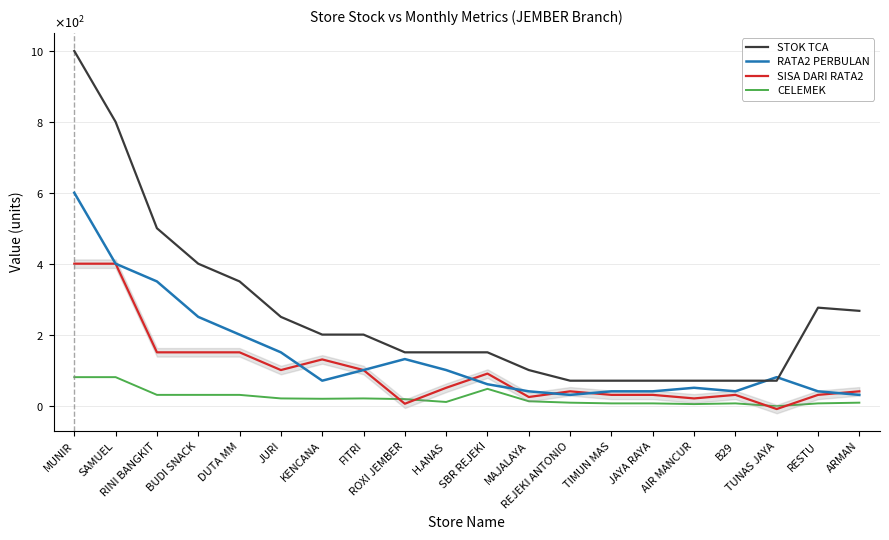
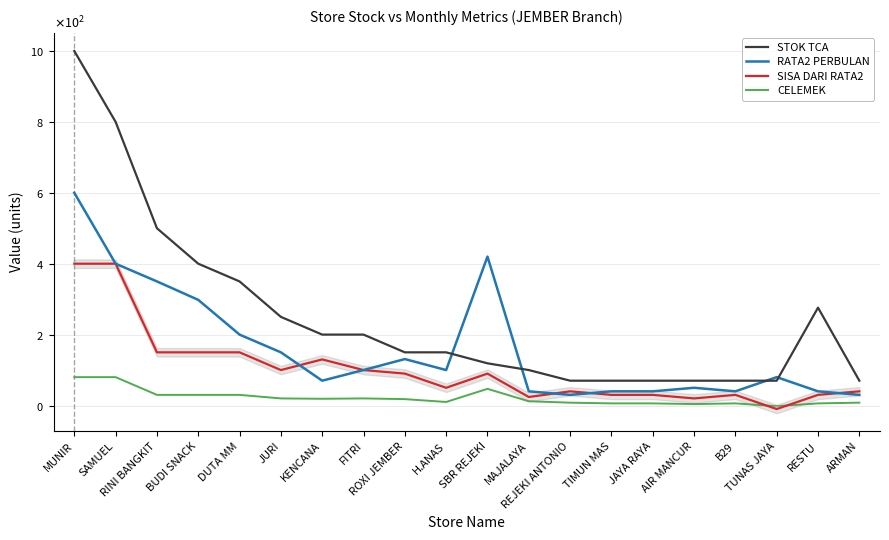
RATA2 PERBULAN, BUDI SNACK: 250 -> 300
SISA DARI RATA2, ROXI JEMBER: 10 -> 90
STOK TCA, SBR REJEKI: 150 -> 120
RATA2 PERBULAN, SBR REJEKI: 60 -> 420
STOK TCA, ARMAN: 270 -> 70
